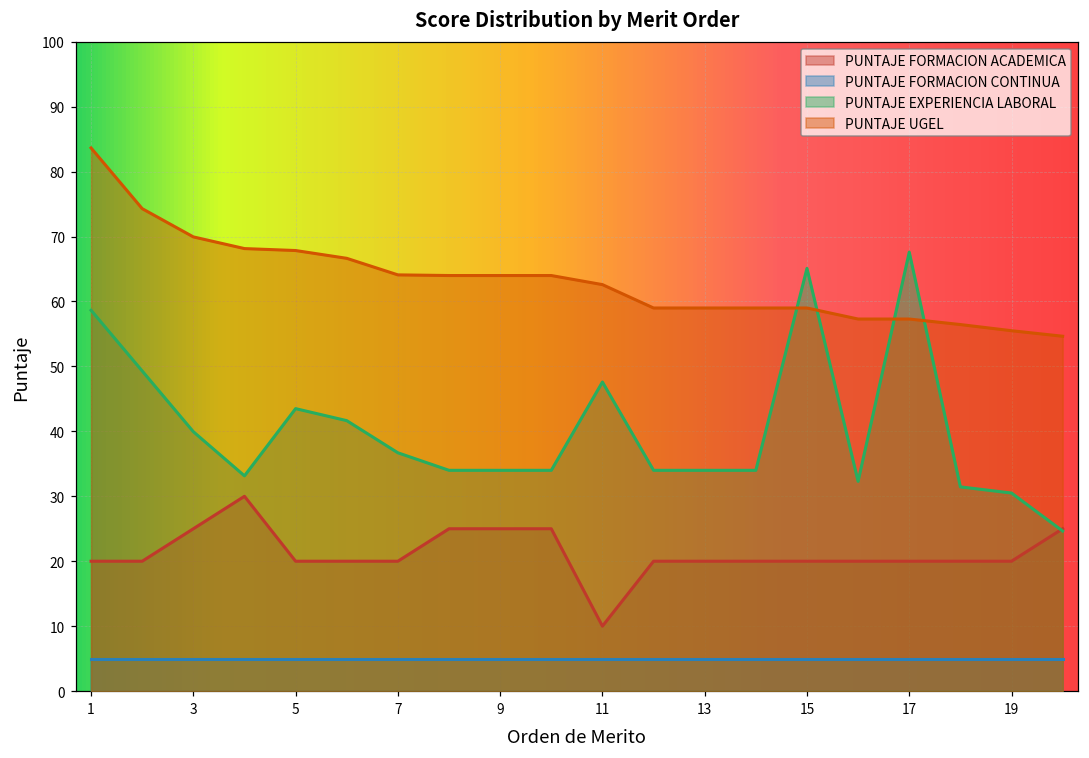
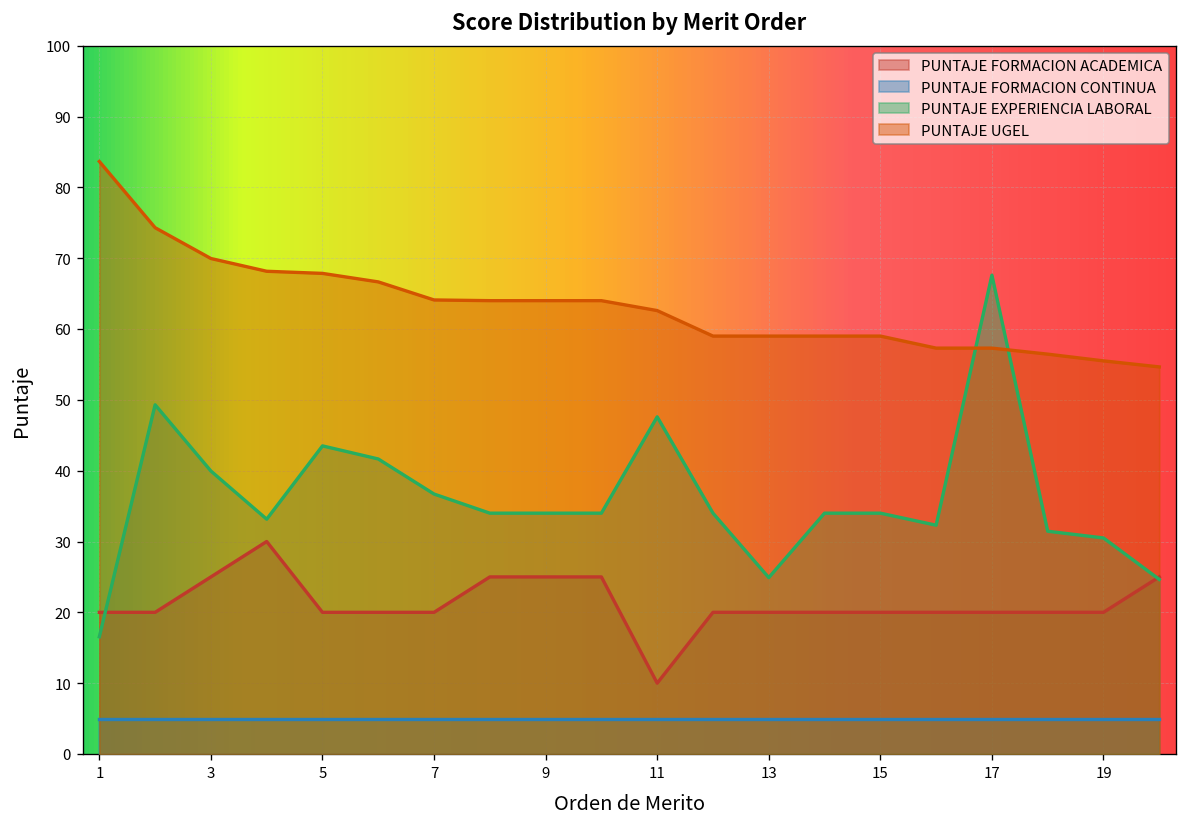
PUNTAJE EXPERIENCIA LABORAL, 1: 59 -> 17
PUNTAJE EXPERIENCIA LABORAL, 13: 34 -> 25
PUNTAJE EXPERIENCIA LABORAL, 15: 65 -> 34
